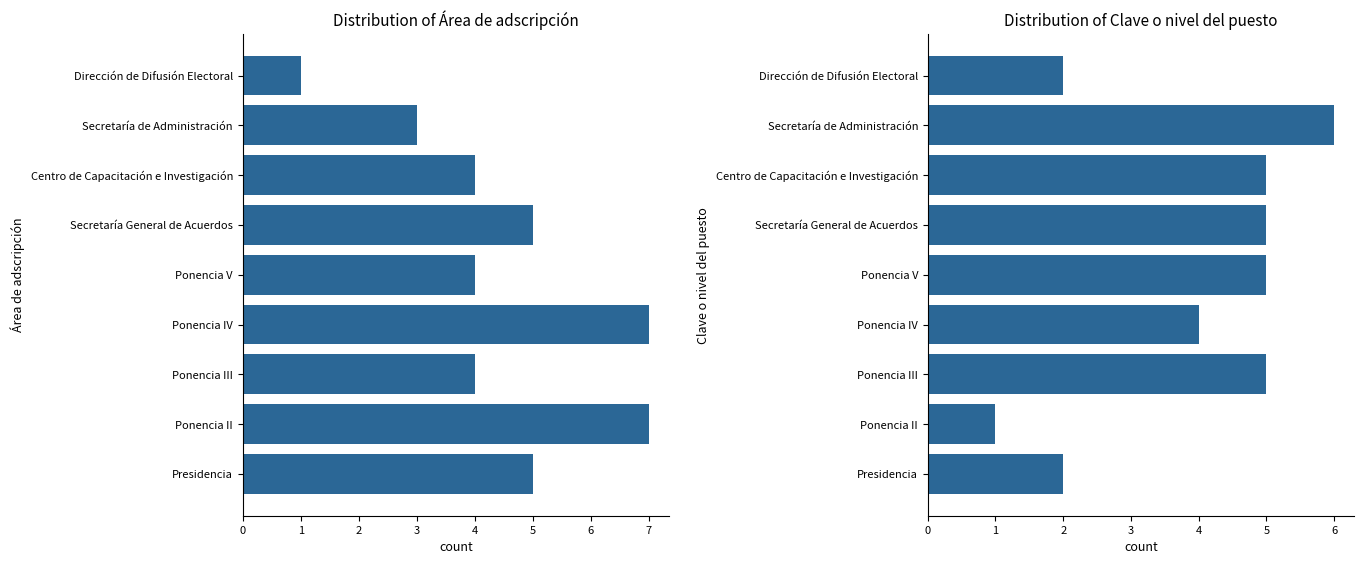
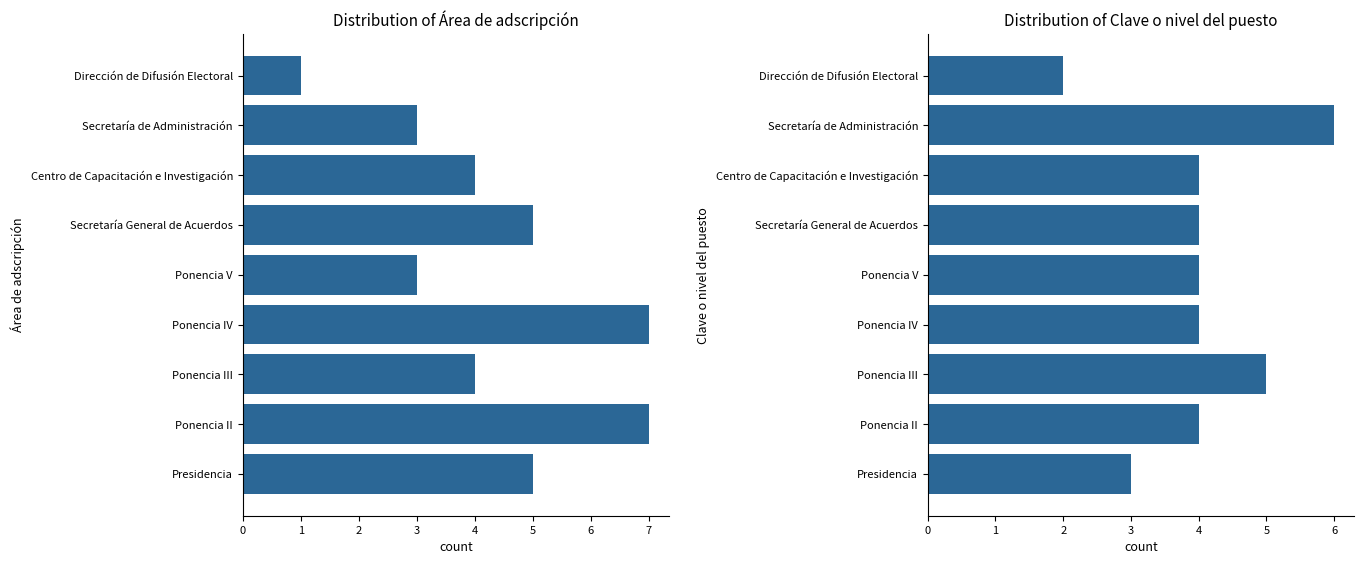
Distribution of Área de adscripción, Ponencia V: 4 -> 3
Distribution of Clave o nivel del puesto, Centro de Capacitación e Investigación: 5 -> 4
Distribution of Clave o nivel del puesto, Secretaría General de Acuerdos: 5 -> 4
Distribution of Clave o nivel del puesto, Ponencia V: 5 -> 4
Distribution of Clave o nivel del puesto, Ponencia II: 1 -> 4
Distribution of Clave o nivel del puesto, Presidencia: 2 -> 3
